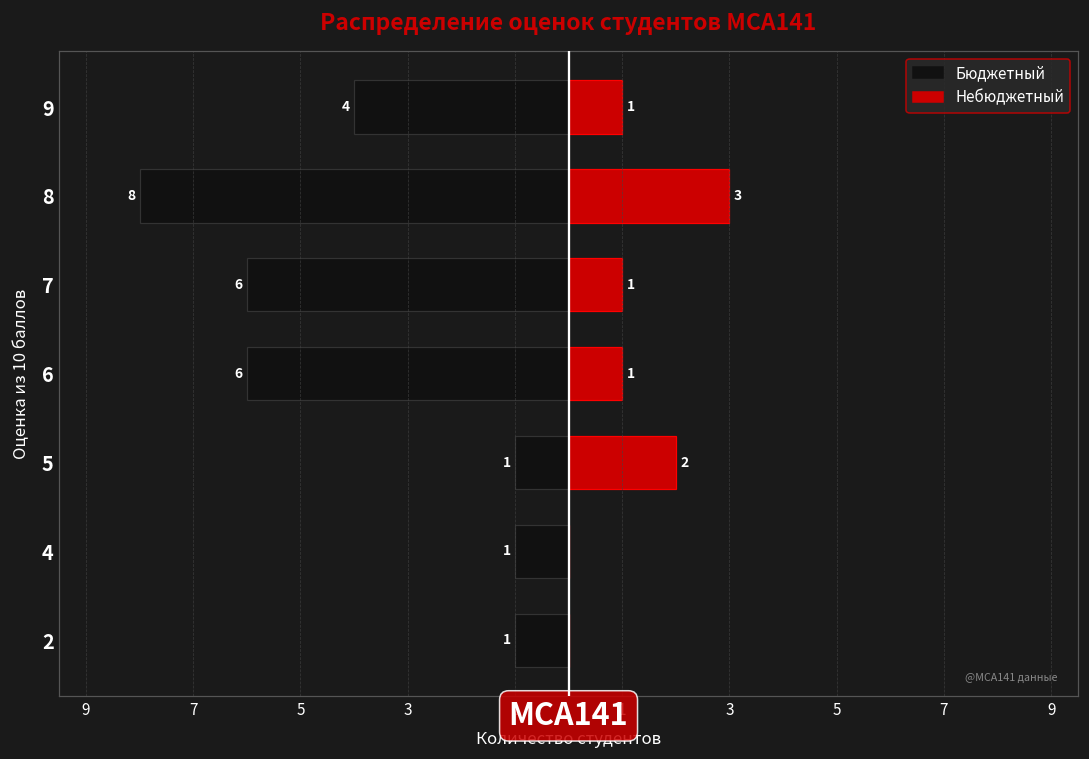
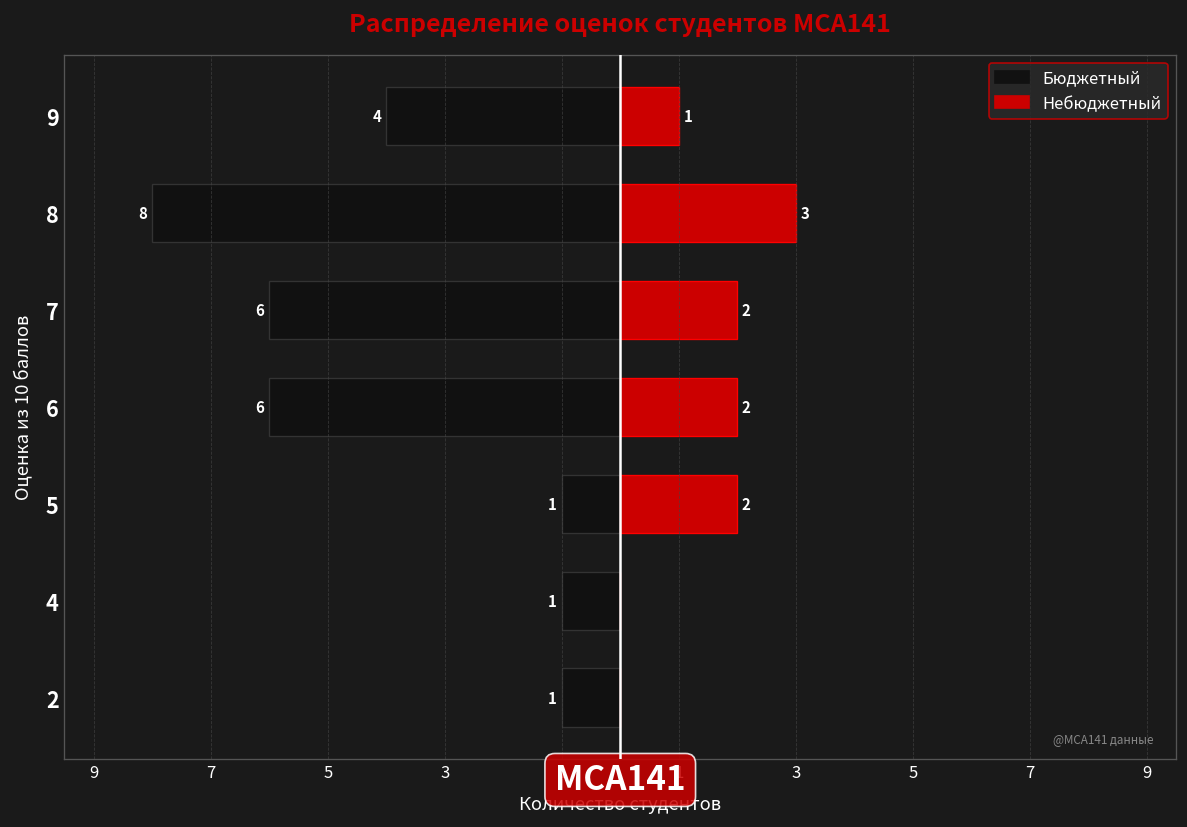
Небюджетный, 7: 1 -> 2
Небюджетный, 6: 1 -> 2
